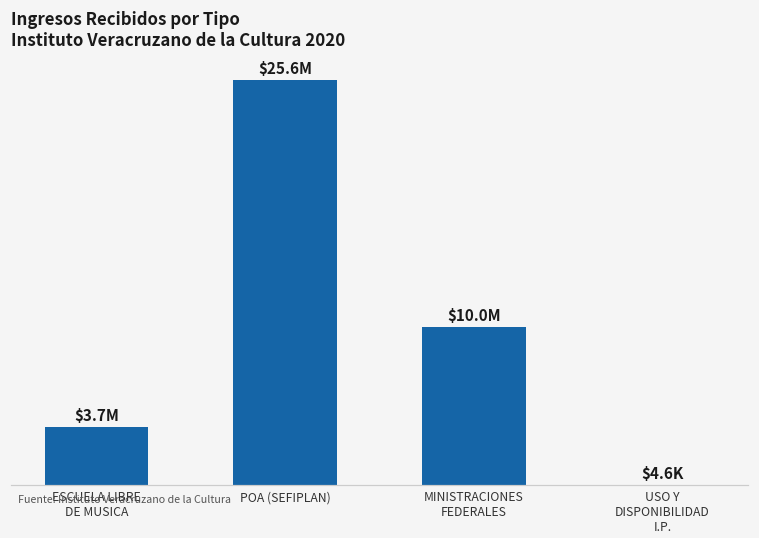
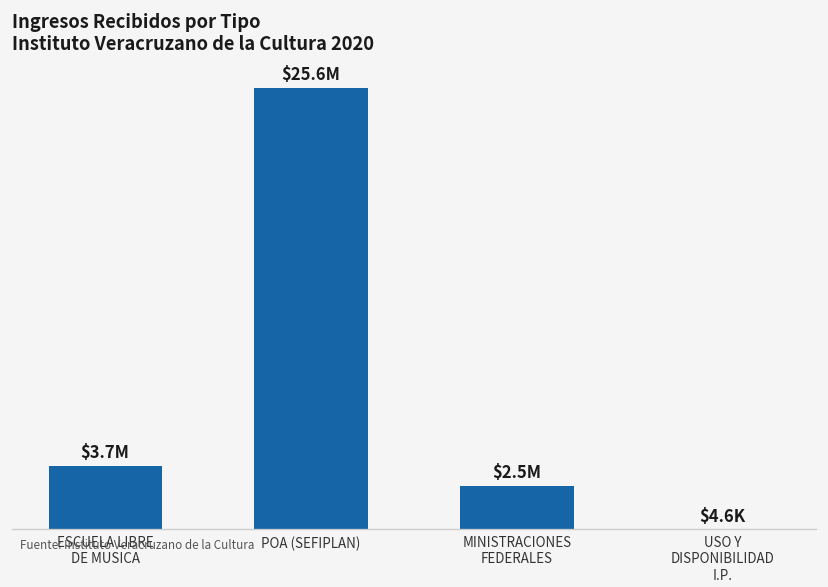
MINISTRACIONES FEDERALES: $10.0M -> $2.5M
